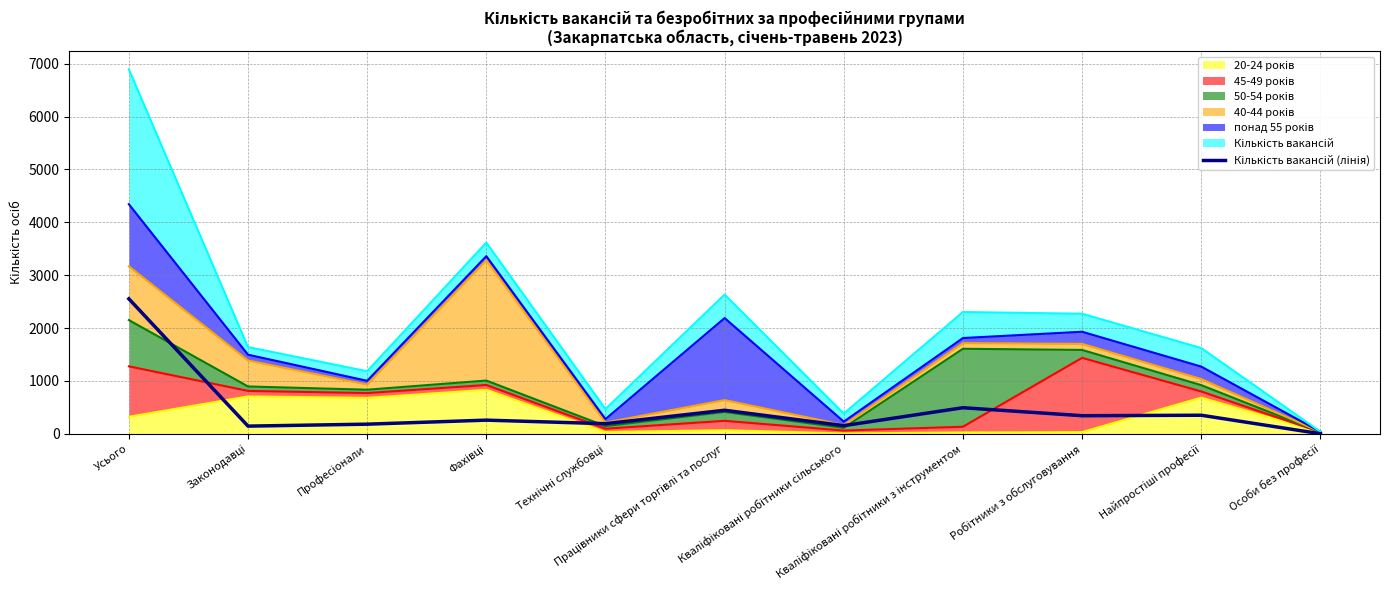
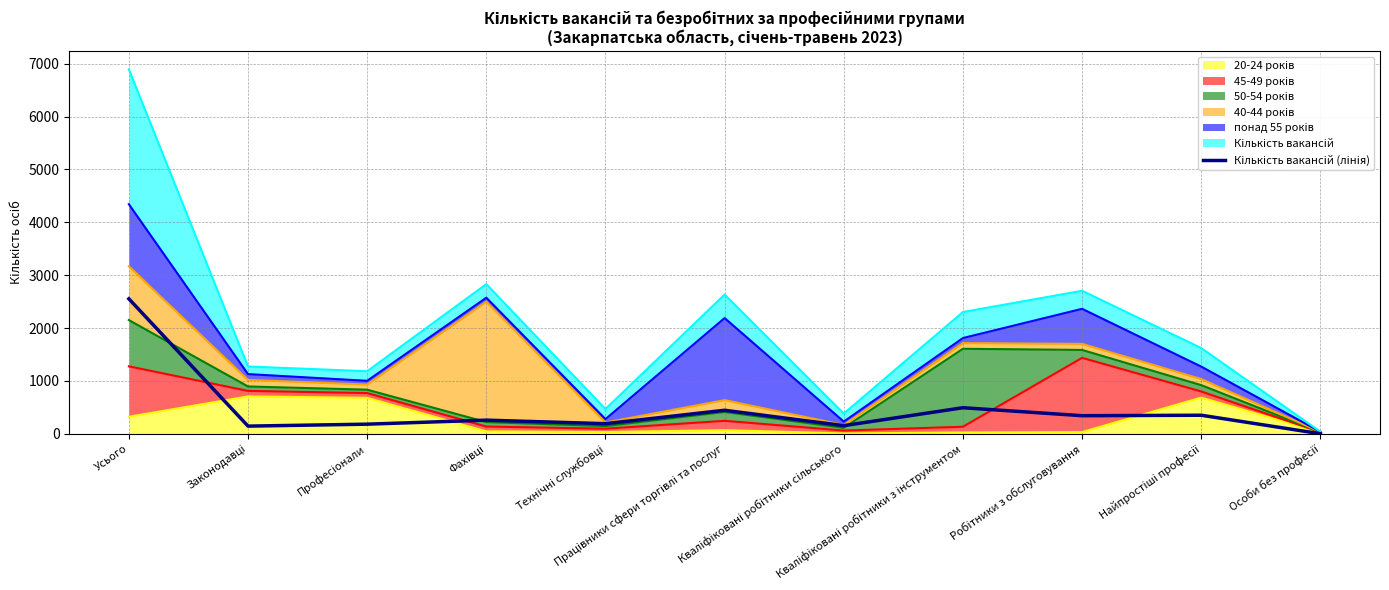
40-44 років, Законодавці: 500 -> 100
20-24 років, Фахівці: 800 -> 0
понад 55 років, Робітники з обслуговування: 200 -> 700
